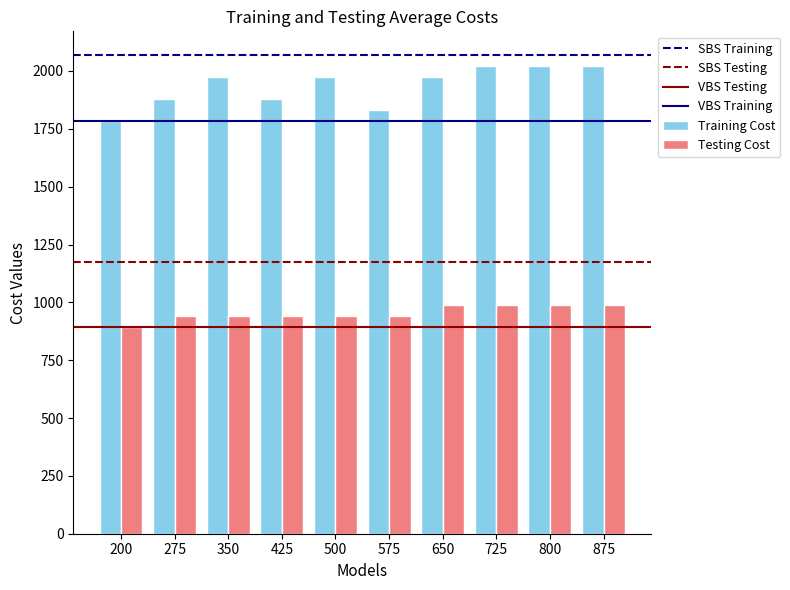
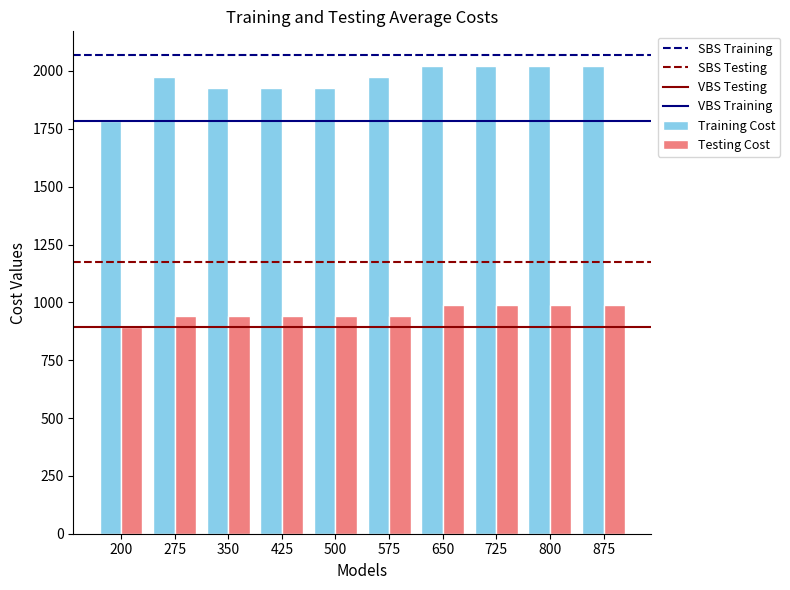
Training Cost, 275: 1880 -> 1970
Training Cost, 350: 1970 -> 1930
Training Cost, 425: 1880 -> 1930
Training Cost, 500: 1970 -> 1930
Training Cost, 575: 1830 -> 1970
Training Cost, 650: 1970 -> 2020
